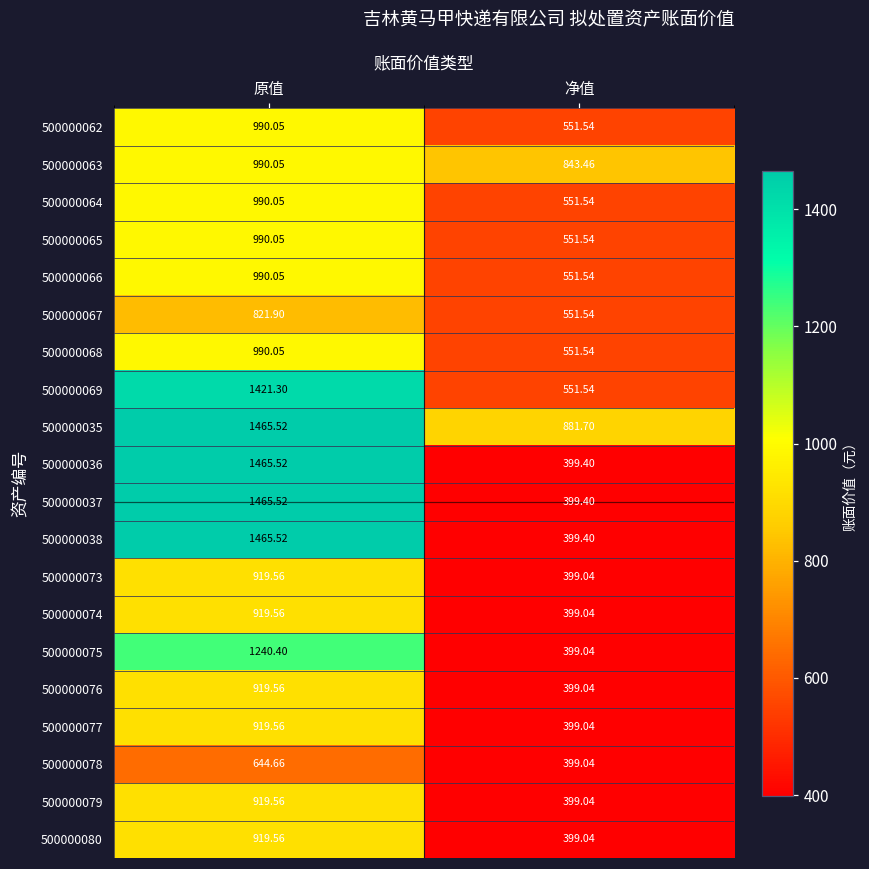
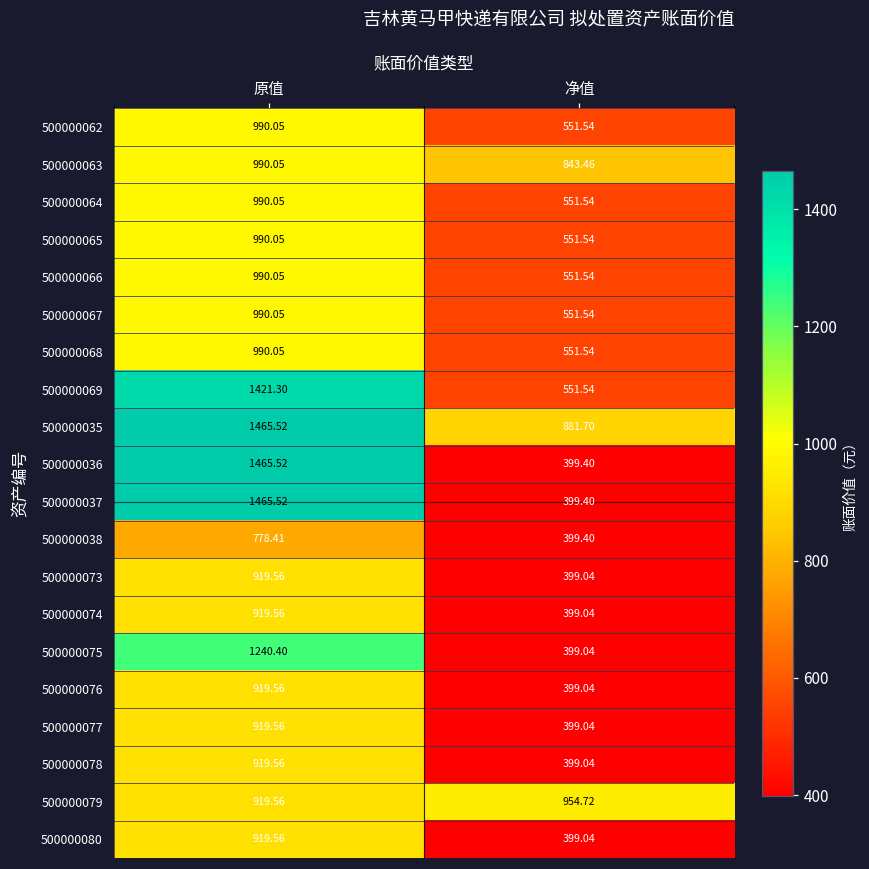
500000067, 原值: 821.90 -> 990.05
500000038, 原值: 1465.52 -> 778.41
500000078, 原值: 644.66 -> 919.56
500000079, 净值: 399.04 -> 954.72
